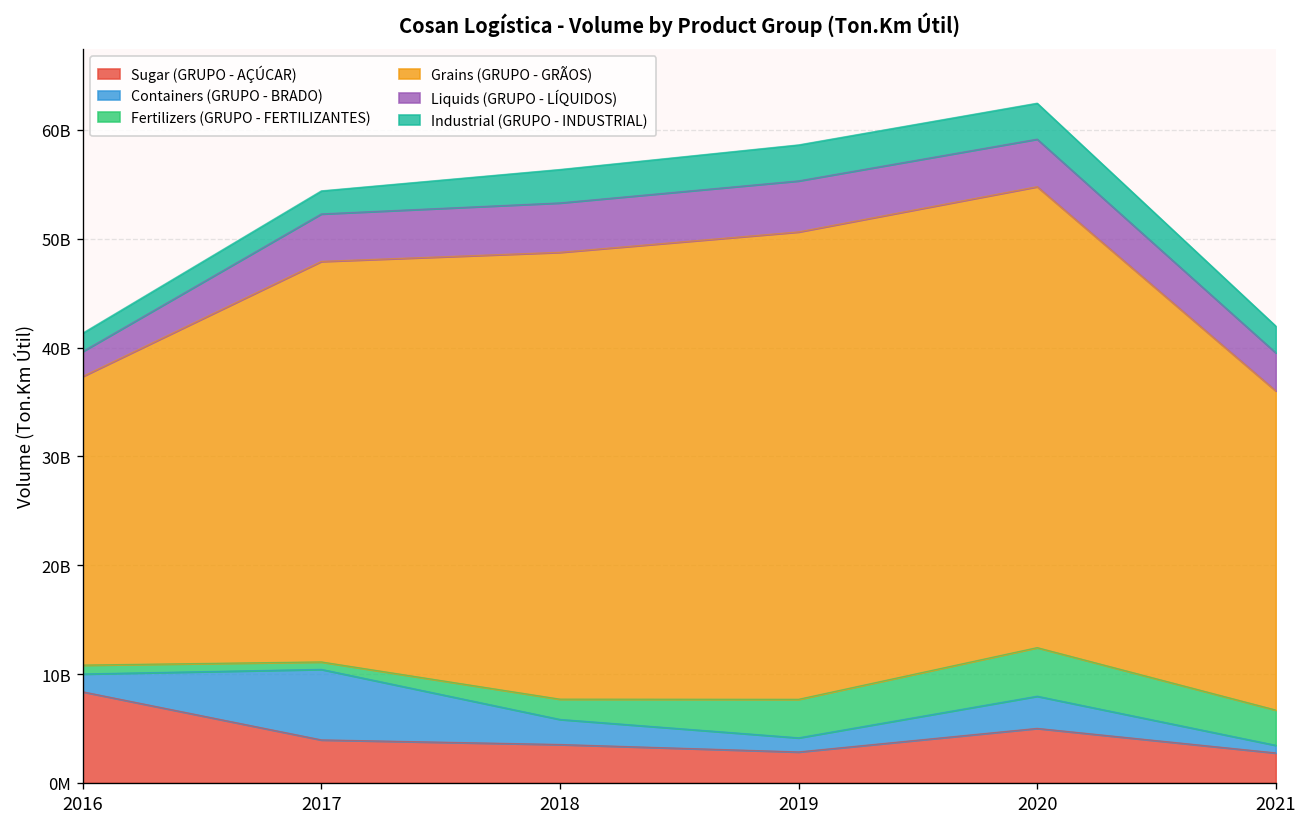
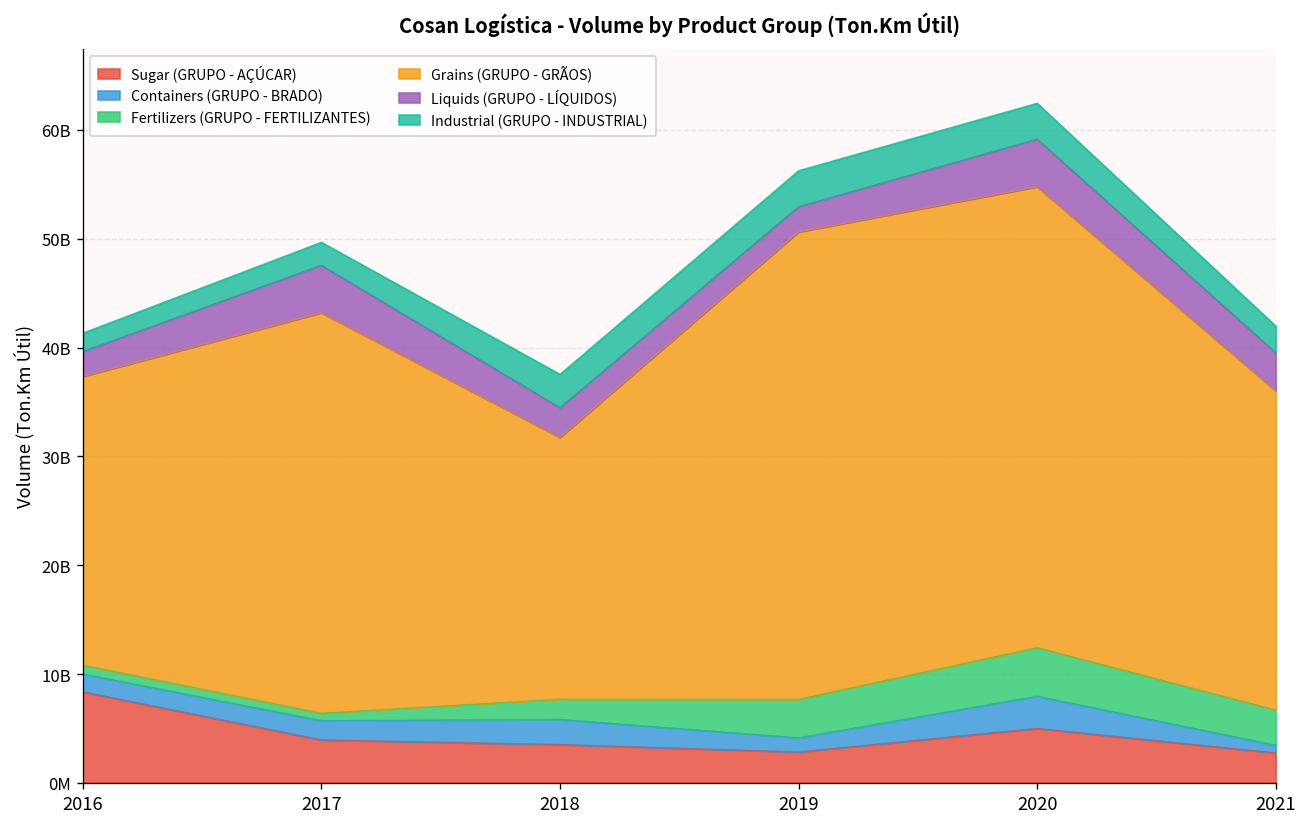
Containers (GRUPO - BRADO), 2017: 6000000000 -> 2000000000
Grains (GRUPO - GRÃOS), 2018: 41000000000 -> 24000000000
Liquids (GRUPO - LÍQUIDOS), 2018: 5000000000 -> 3000000000
Liquids (GRUPO - LÍQUIDOS), 2019: 5000000000 -> 2000000000
